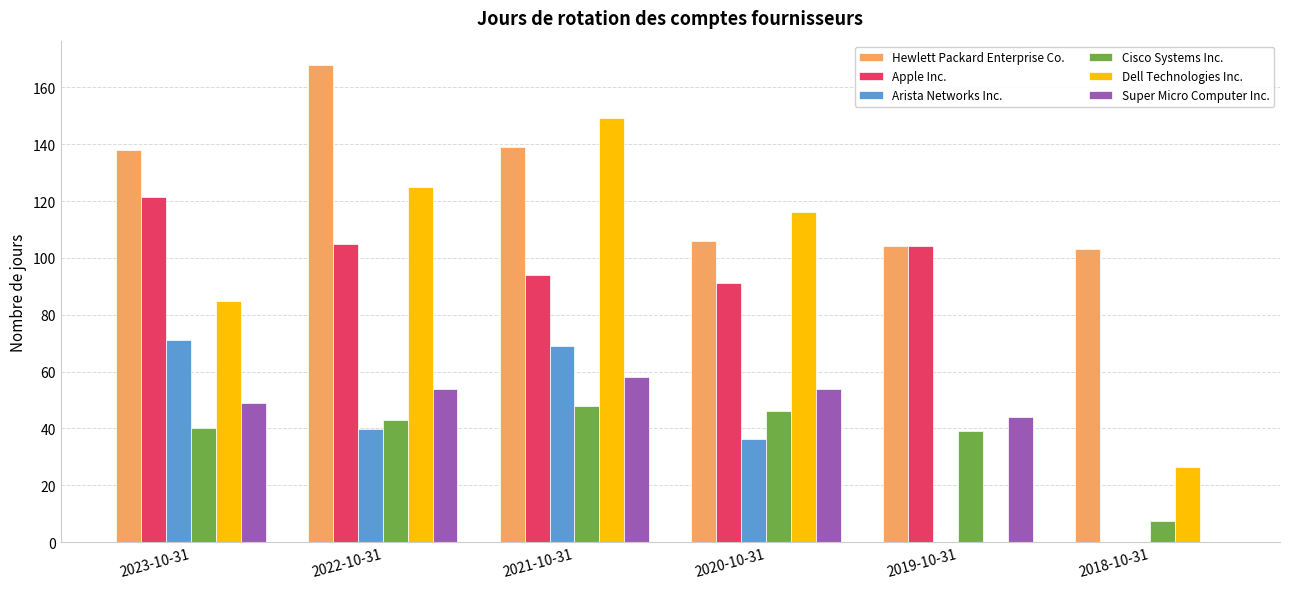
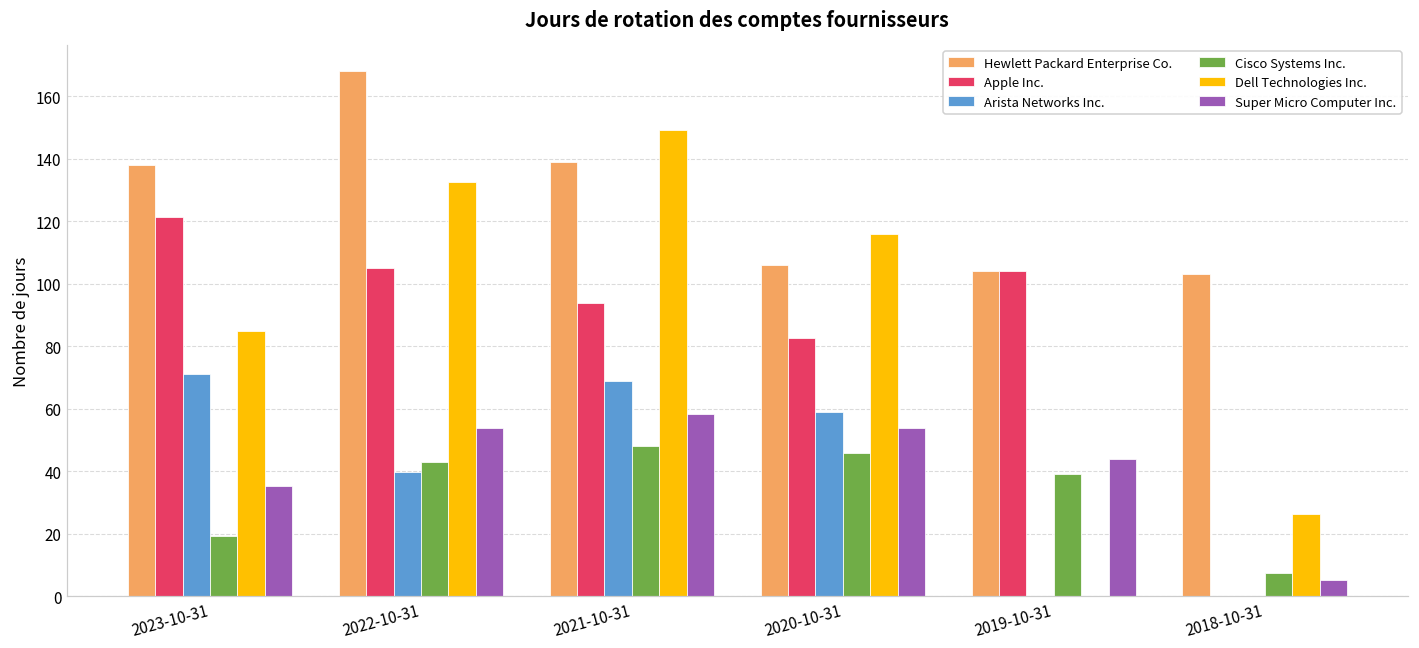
Cisco Systems Inc., 2023-10-31: 40 -> 19
Super Micro Computer Inc., 2023-10-31: 49 -> 35
Dell Technologies Inc., 2022-10-31: 125 -> 133
Apple Inc., 2020-10-31: 91 -> 83
Arista Networks Inc., 2020-10-31: 36 -> 59
Super Micro Computer Inc., 2018-10-31: 0 -> 5
